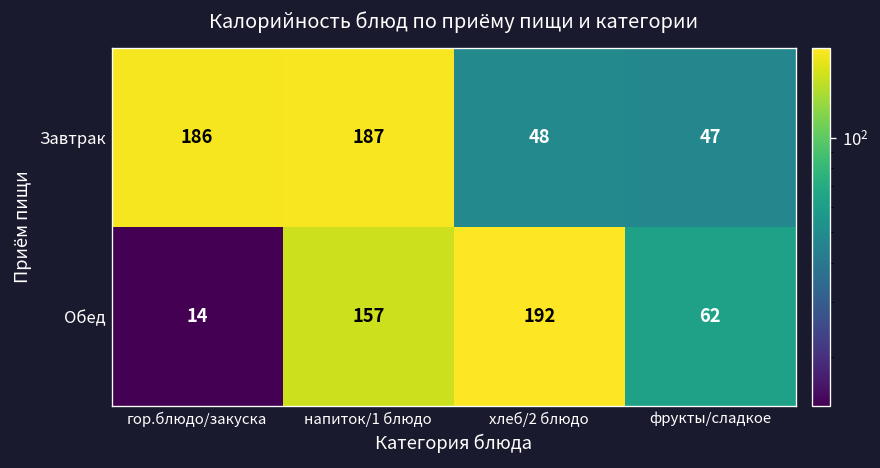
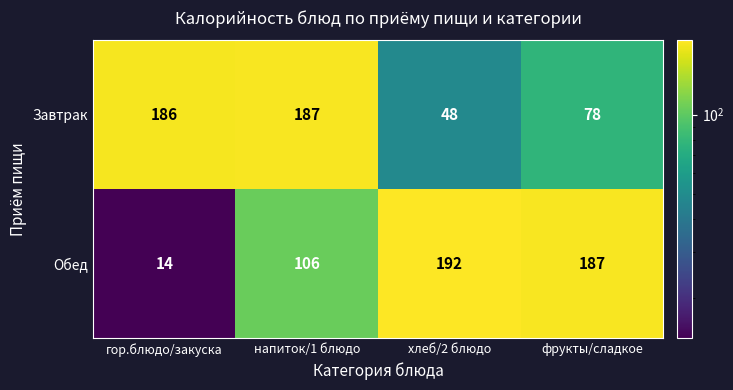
Завтрак, фрукты/сладкое: 47 -> 78
Обед, напиток/1 блюдо: 157 -> 106
Обед, фрукты/сладкое: 62 -> 187
